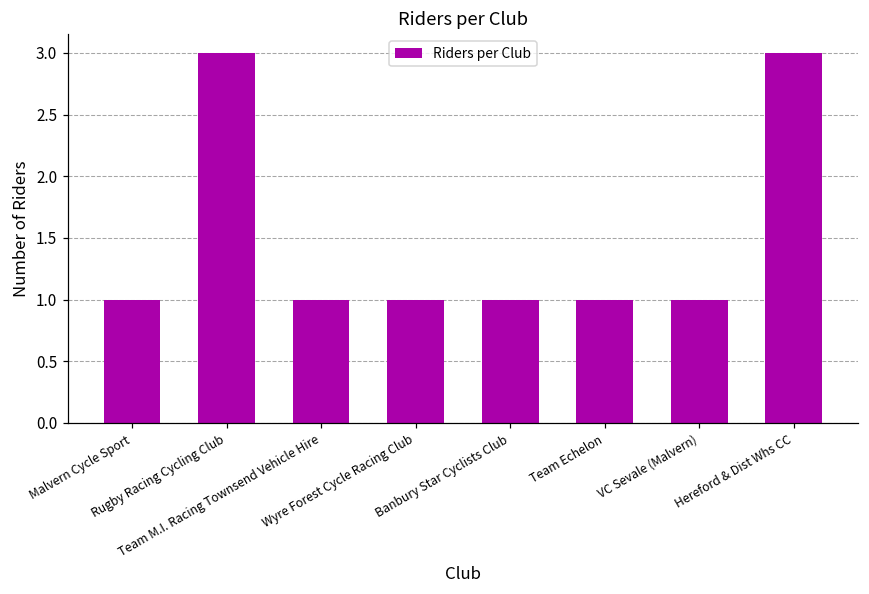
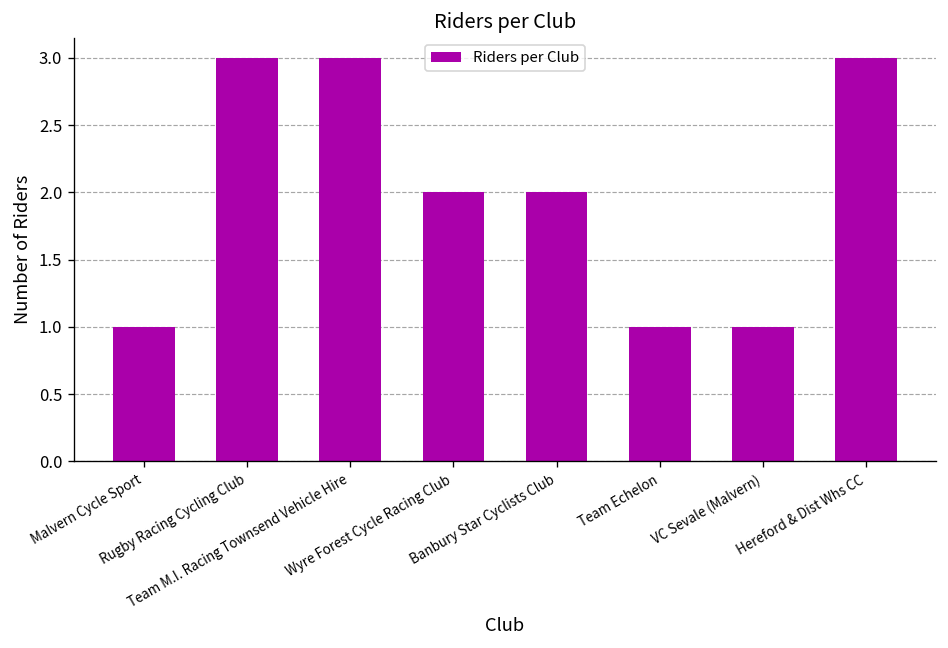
Team M.I. Racing Townsend Vehicle Hire: 1 -> 3
Wyre Forest Cycle Racing Club: 1 -> 2
Banbury Star Cyclists Club: 1 -> 2
